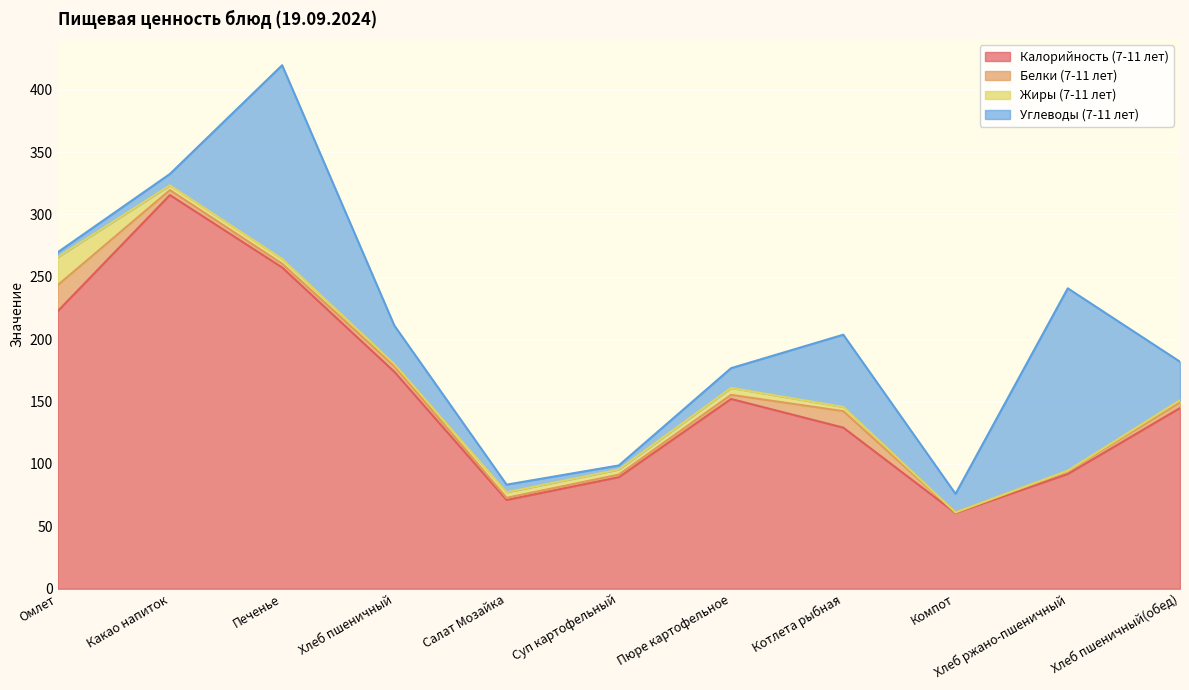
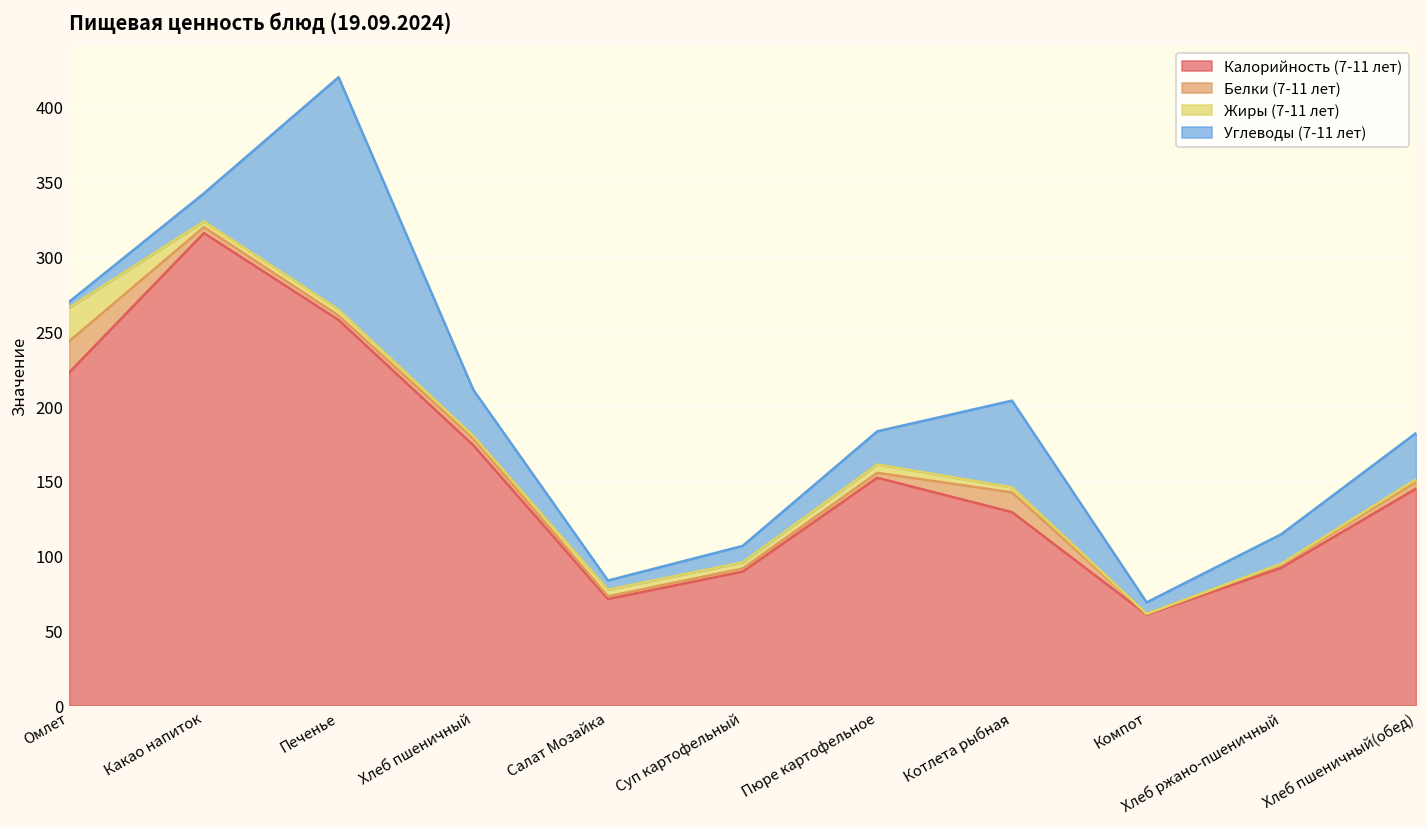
Углеводы (7-11 лет), Какао напиток: 9 -> 19
Углеводы (7-11 лет), Суп картофельный: 3 -> 11
Углеводы (7-11 лет), Пюре картофельное: 16 -> 22
Углеводы (7-11 лет), Компот: 15 -> 8
Углеводы (7-11 лет), Хлеб ржано-пшеничный: 146 -> 20
